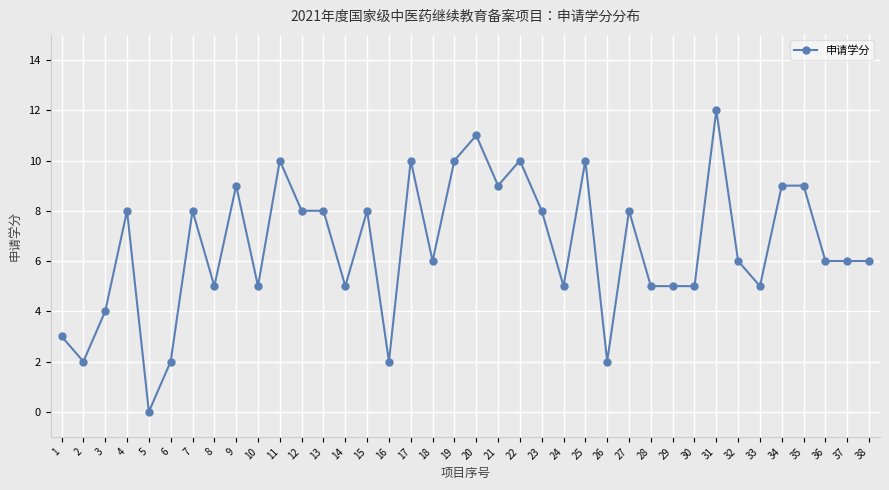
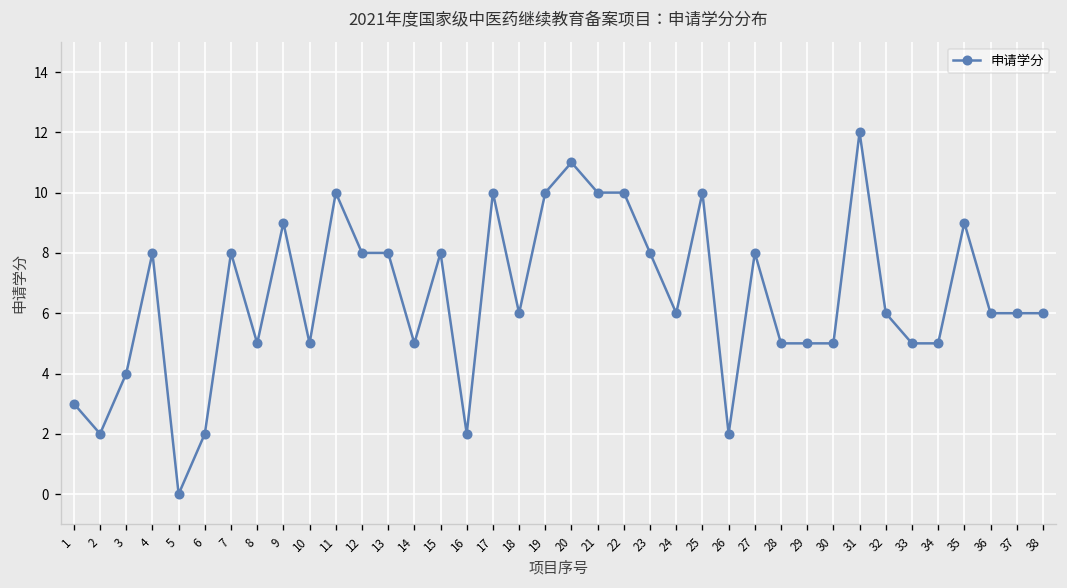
21: 9 -> 10
24: 5 -> 6
34: 9 -> 5
